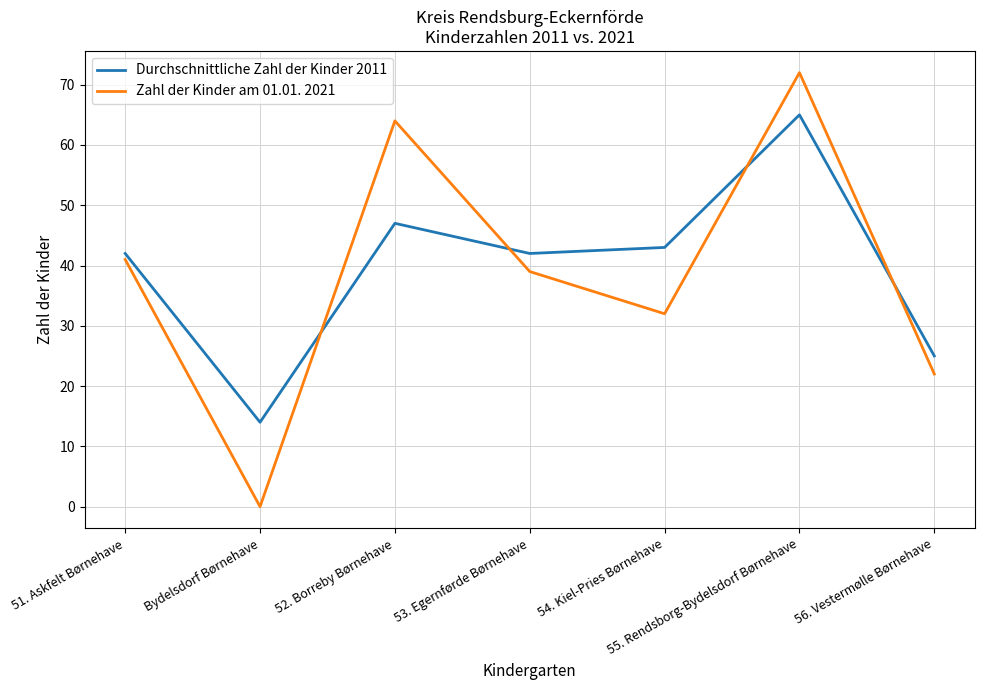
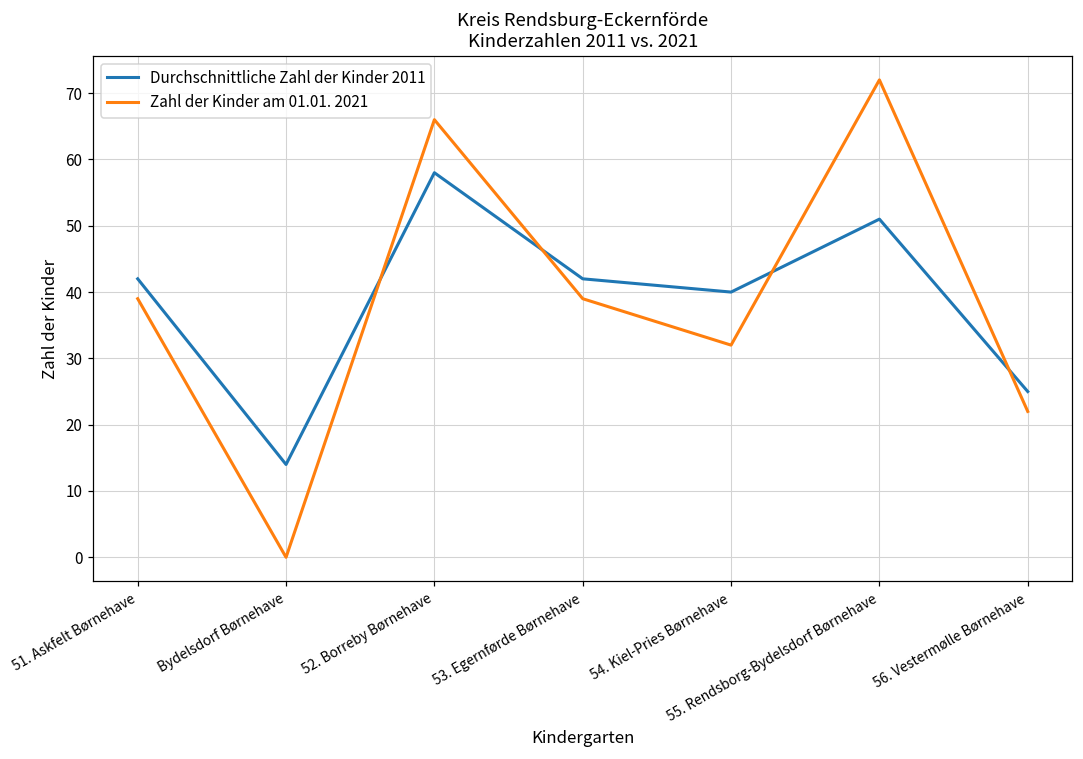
Zahl der Kinder am 01.01. 2021, 51. Askfelt Børnehave: 41 -> 39
Durchschnittliche Zahl der Kinder 2011, 52. Borreby Børnehave: 47 -> 58
Zahl der Kinder am 01.01. 2021, 52. Borreby Børnehave: 64 -> 66
Durchschnittliche Zahl der Kinder 2011, 54. Kiel-Pries Børnehave: 43 -> 40
Durchschnittliche Zahl der Kinder 2011, 55. Rendsborg-Bydelsdorf Børnehave: 65 -> 51
